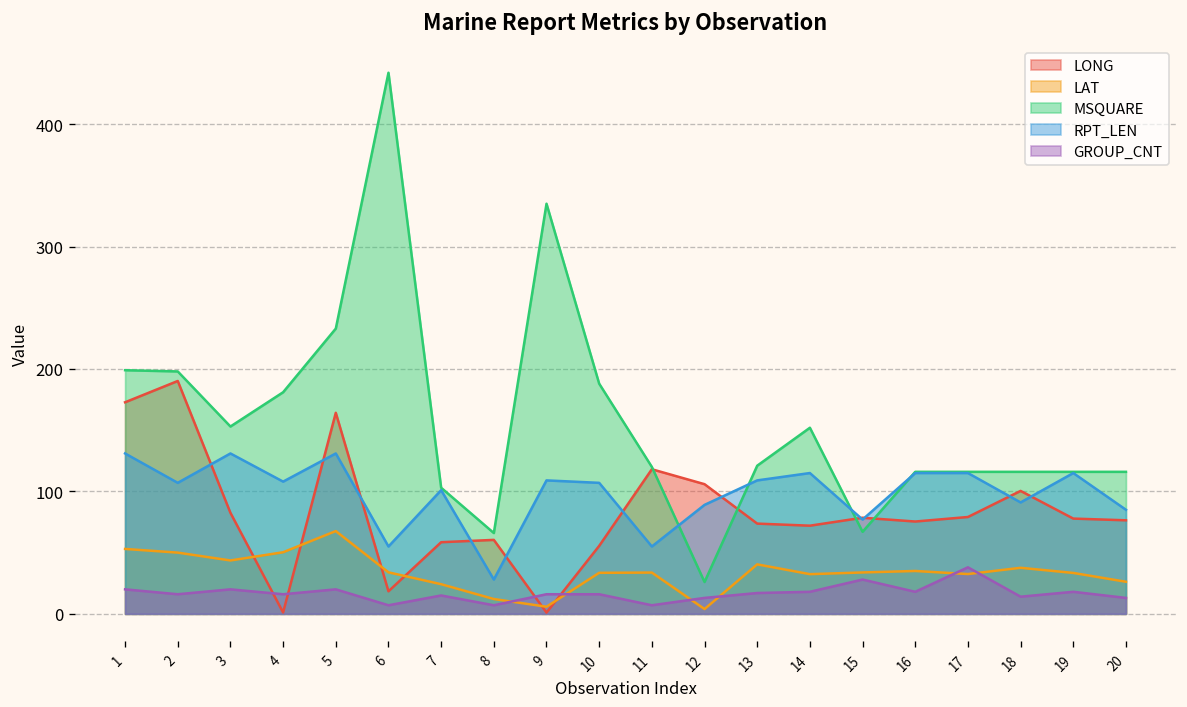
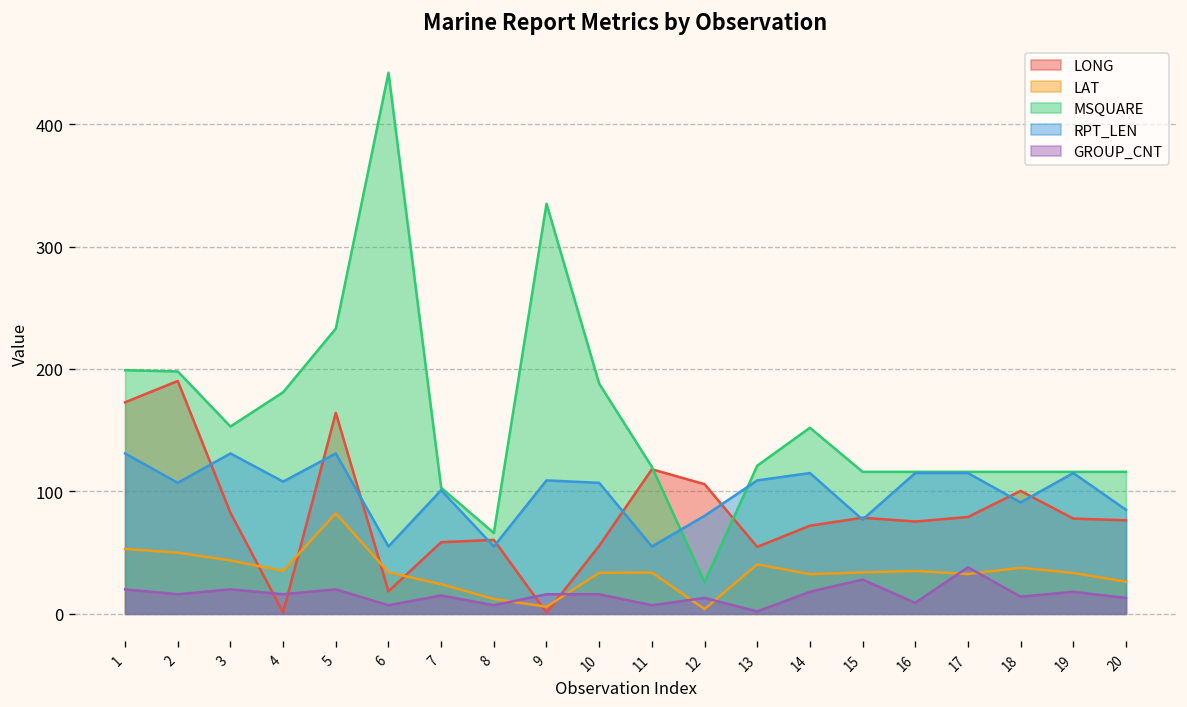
LAT, 4: 50 -> 35
LAT, 5: 68 -> 82
RPT_LEN, 8: 28 -> 55
RPT_LEN, 12: 89 -> 80
LONG, 13: 74 -> 55
GROUP_CNT, 13: 17 -> 2
MSQUARE, 15: 67 -> 116
GROUP_CNT, 16: 18 -> 9
